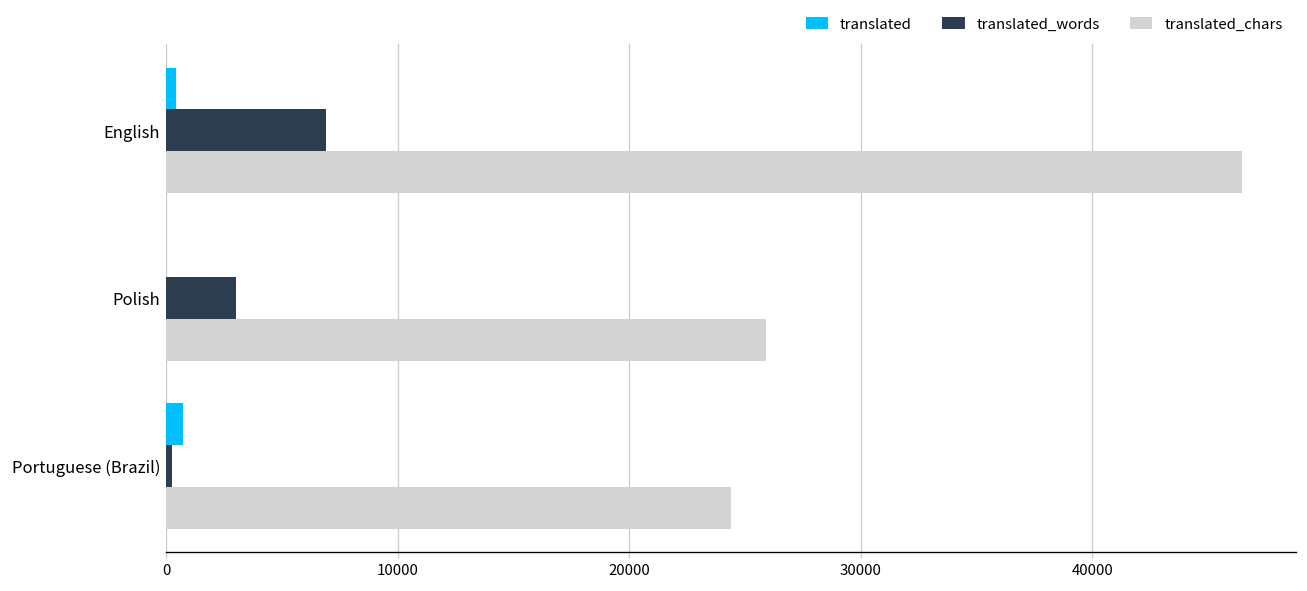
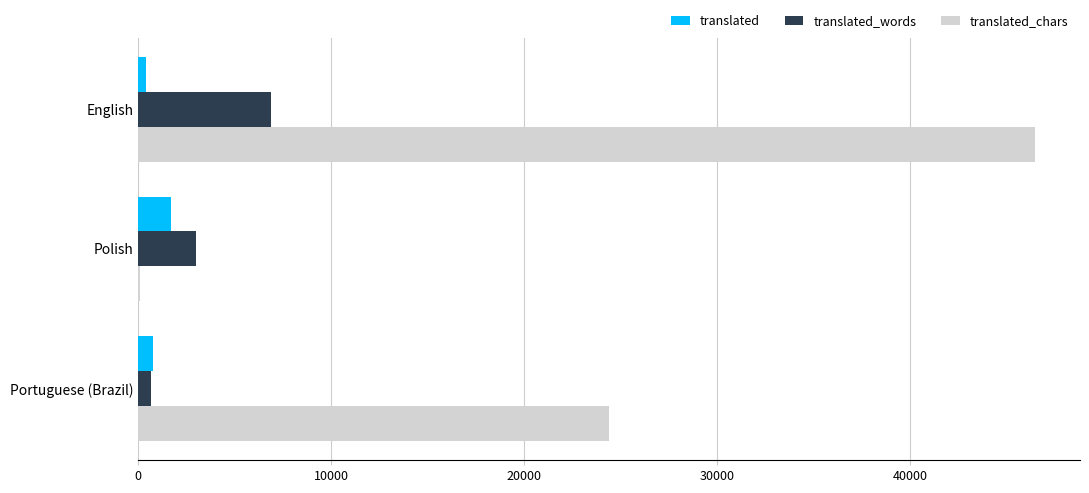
translated, Polish: 0 -> 1700
translated_chars, Polish: 25900 -> 100
translated_words, Portuguese (Brazil): 200 -> 700
